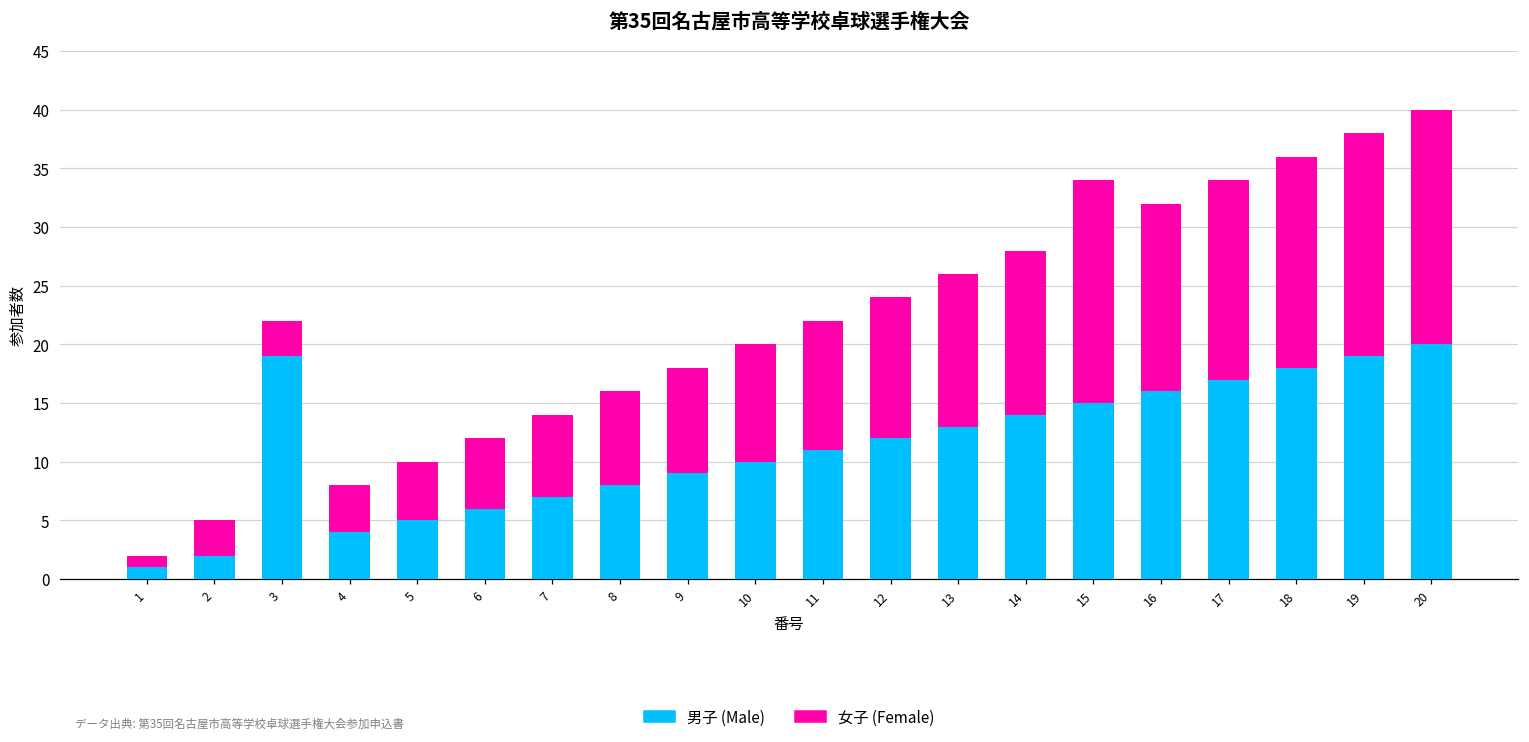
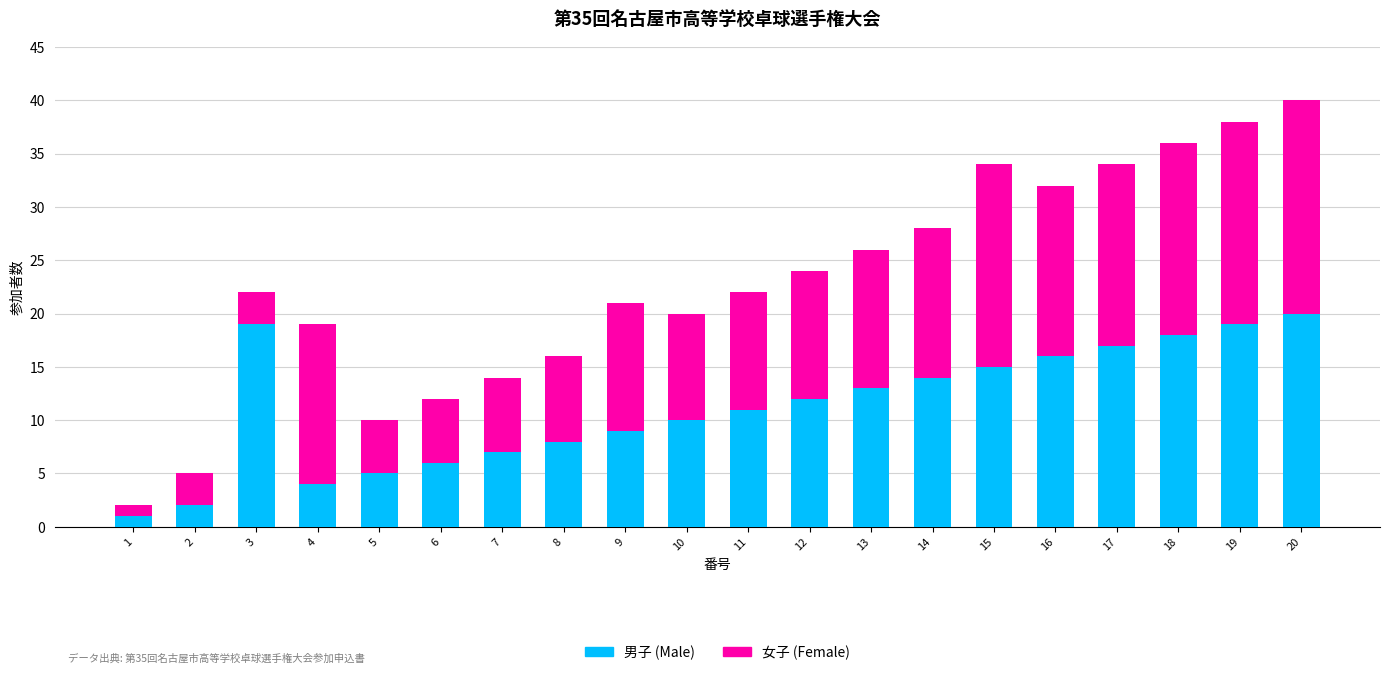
女子 (Female), 4: 4 -> 15
女子 (Female), 9: 9 -> 12
